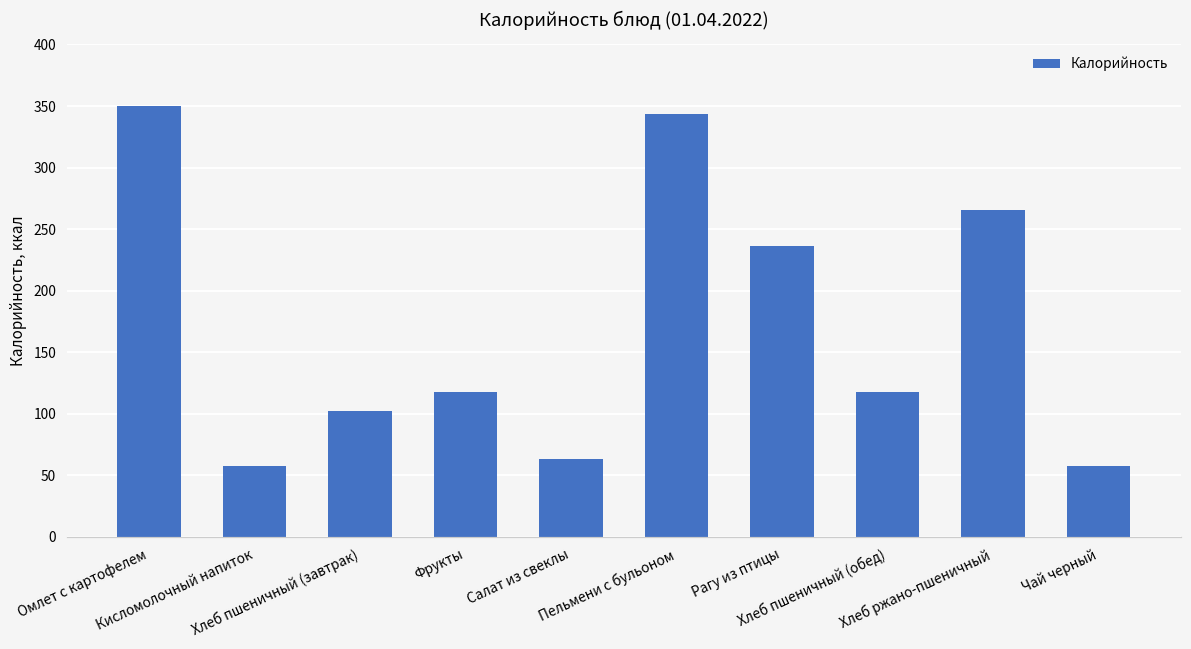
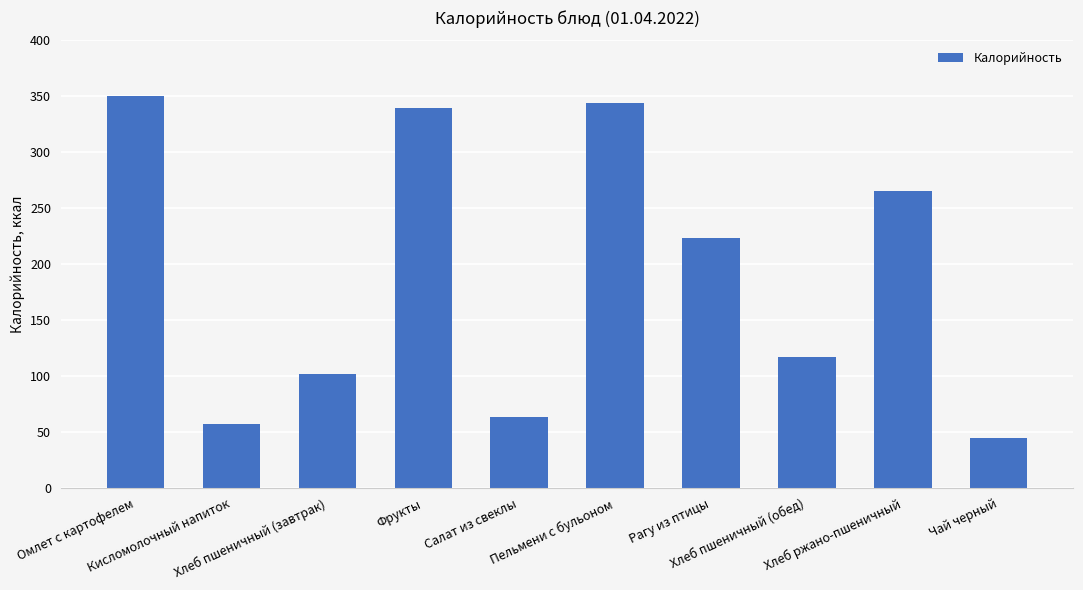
Фрукты: 118 -> 340
Рагу из птицы: 236 -> 224
Чай черный: 58 -> 45
